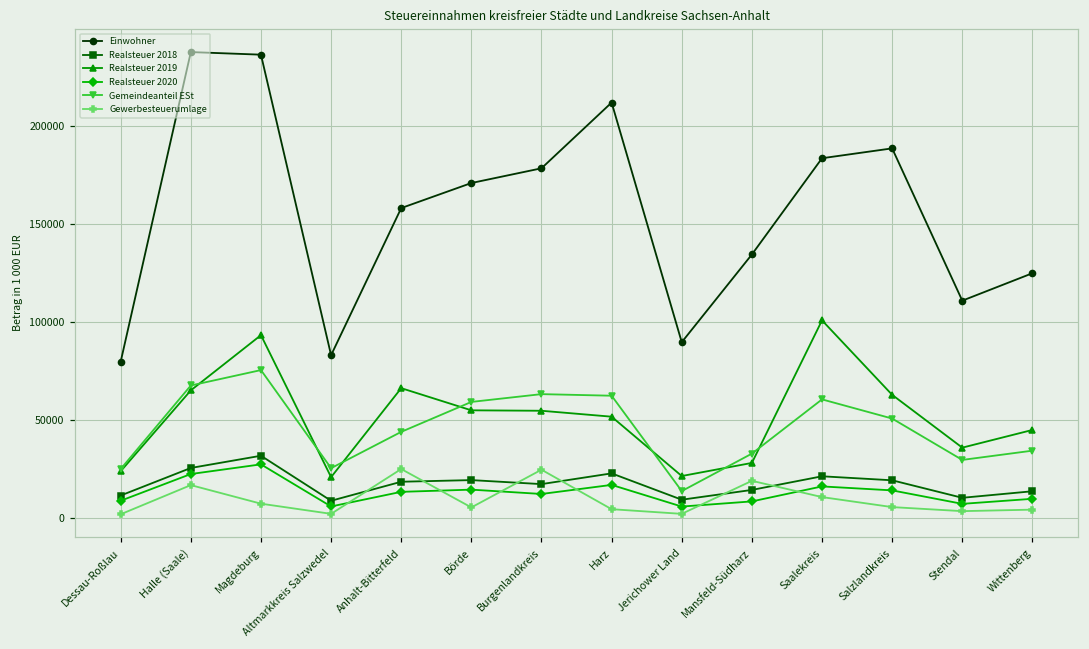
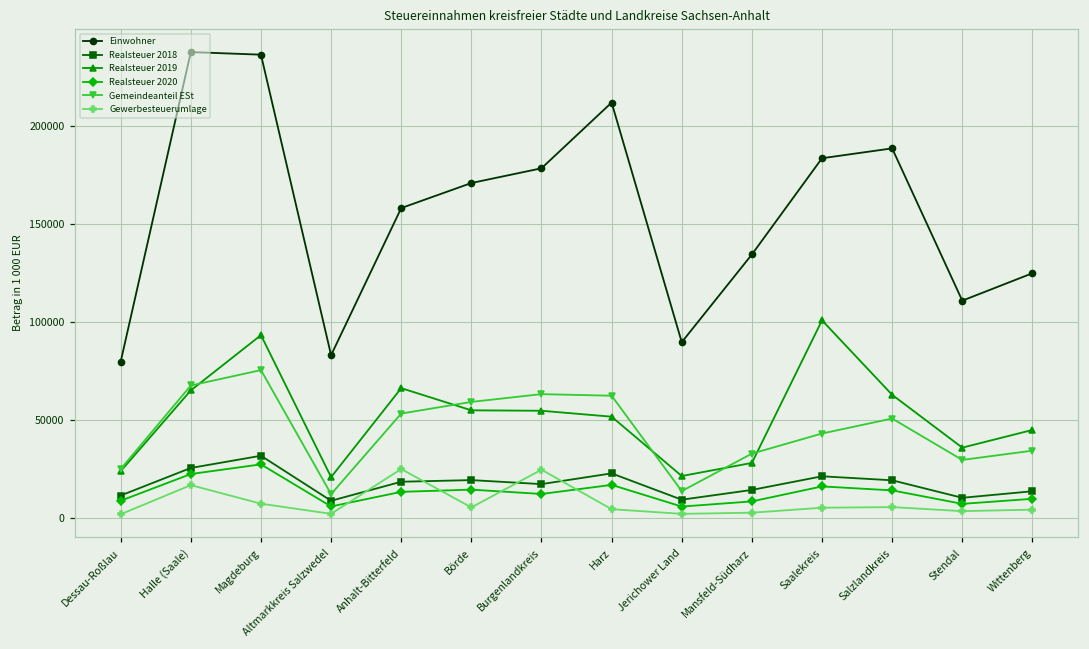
Gemeindeanteil ESt, Altmarkkreis Salzwedel: 25000 -> 12000
Gemeindeanteil ESt, Anhalt-Bitterfeld: 44000 -> 53000
Gewerbesteuerumlage, Mansfeld-Südharz: 19000 -> 3000
Gemeindeanteil ESt, Saalekreis: 60000 -> 43000
Gewerbesteuerumlage, Saalekreis: 11000 -> 5000
